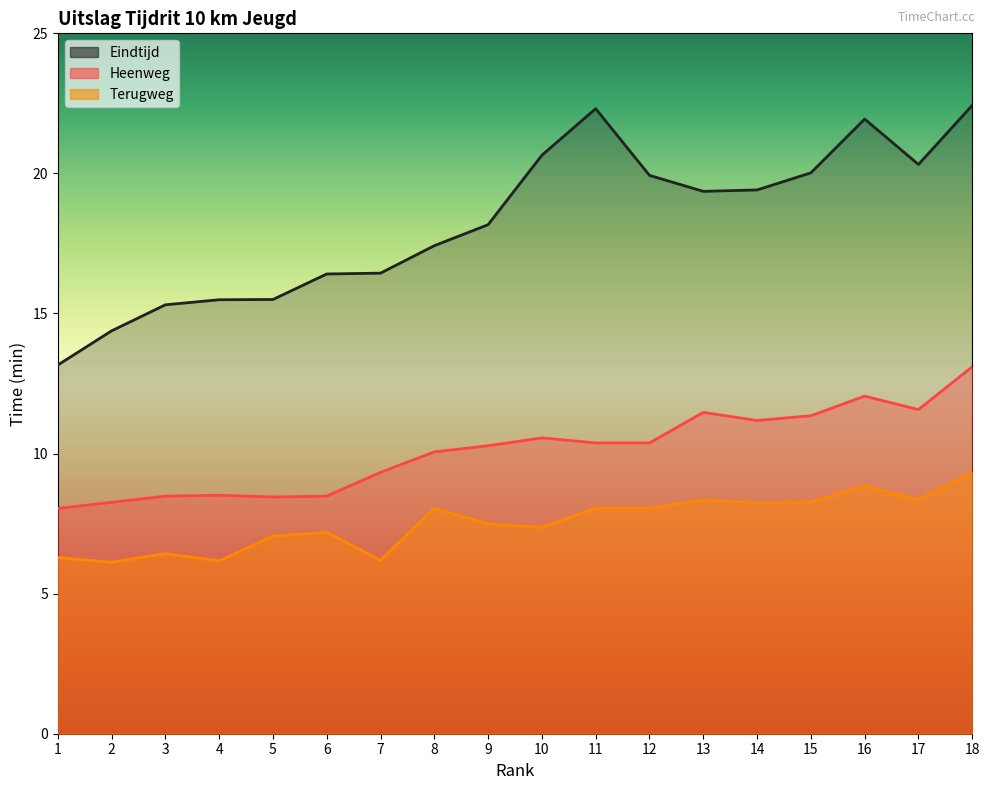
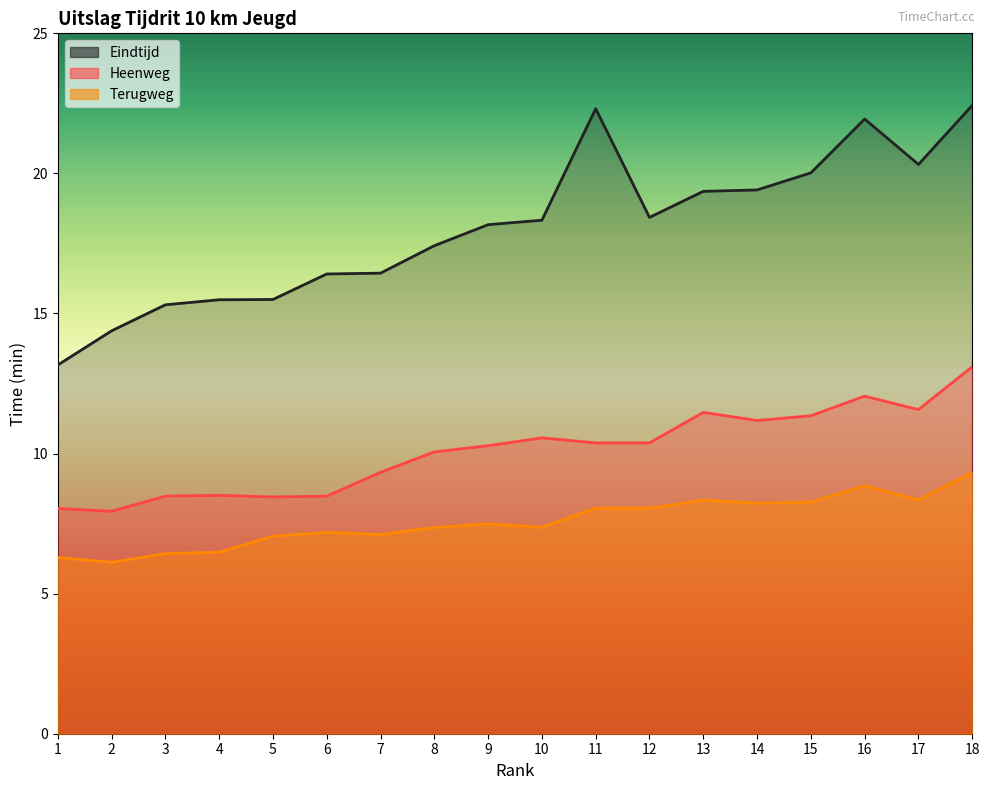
Heenweg, 2: 8.3 -> 7.9
Terugweg, 4: 6.2 -> 6.5
Terugweg, 7: 6.2 -> 7.1
Terugweg, 8: 8.0 -> 7.4
Eindtijd, 10: 20.7 -> 18.3
Eindtijd, 12: 19.9 -> 18.4
